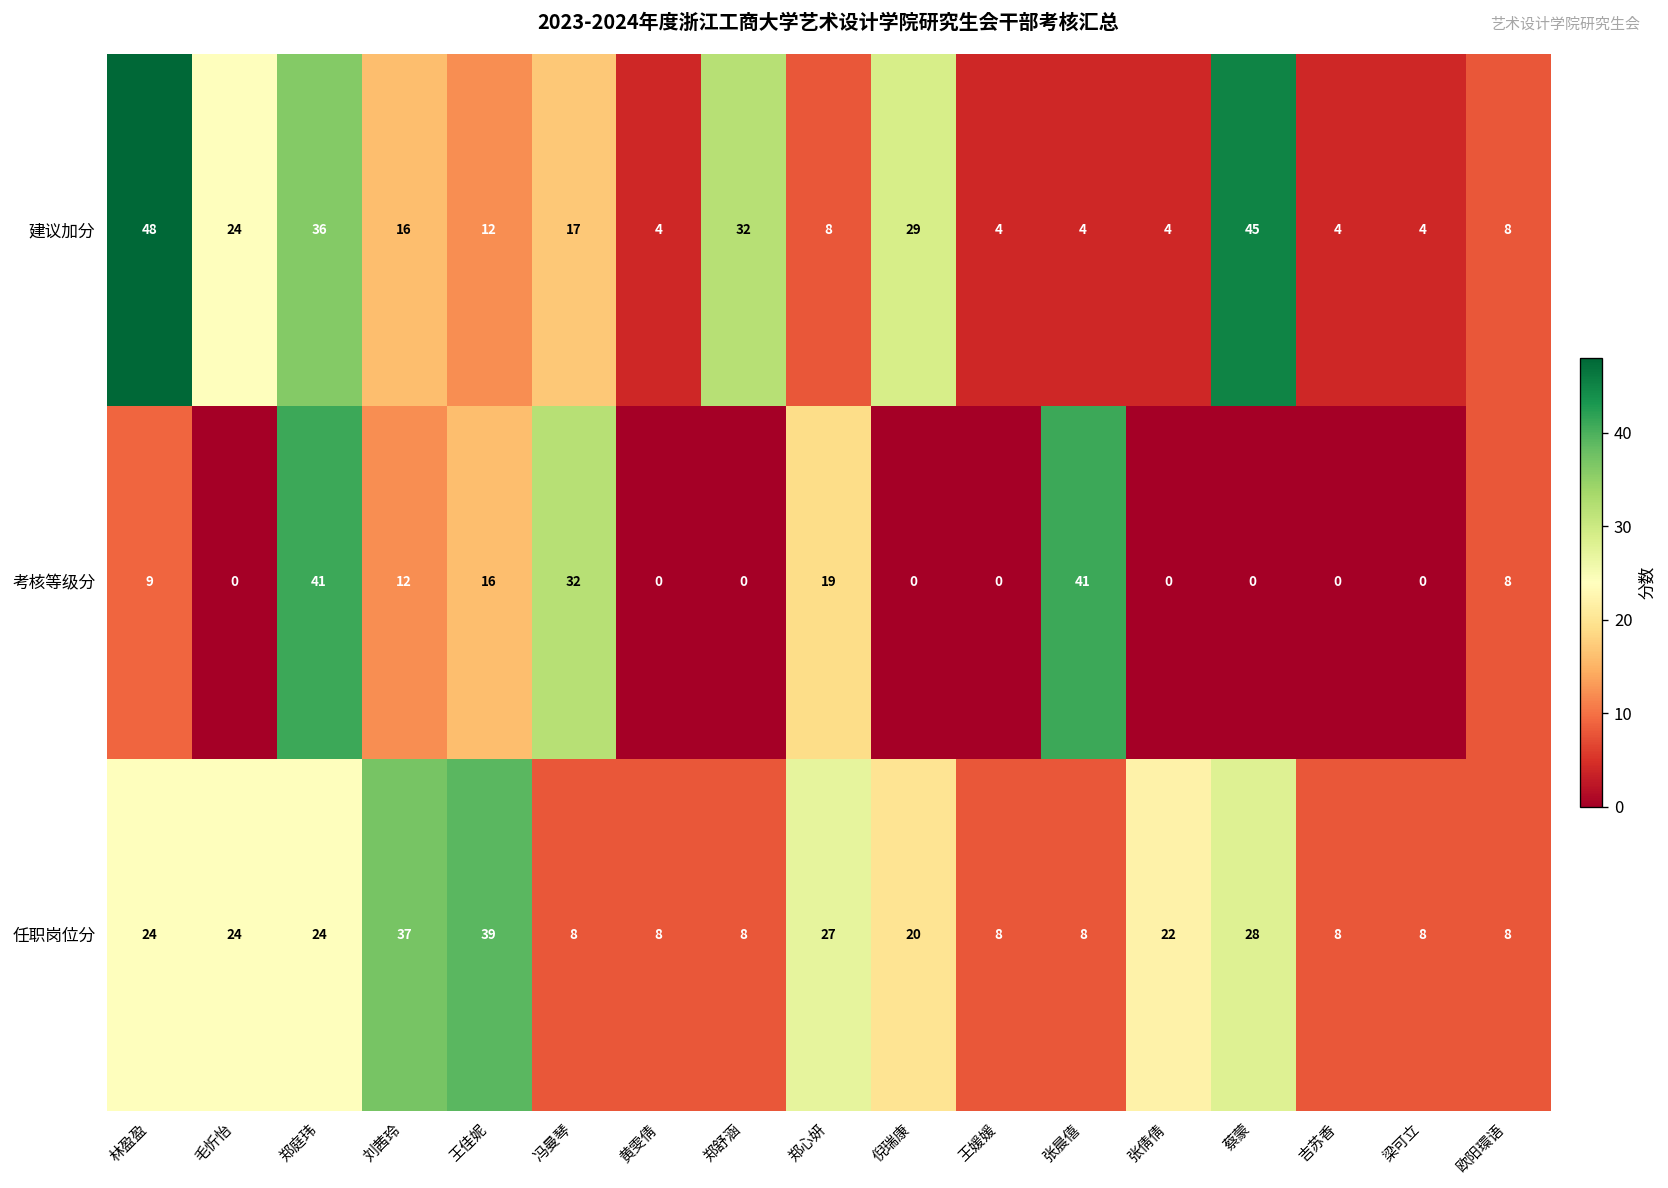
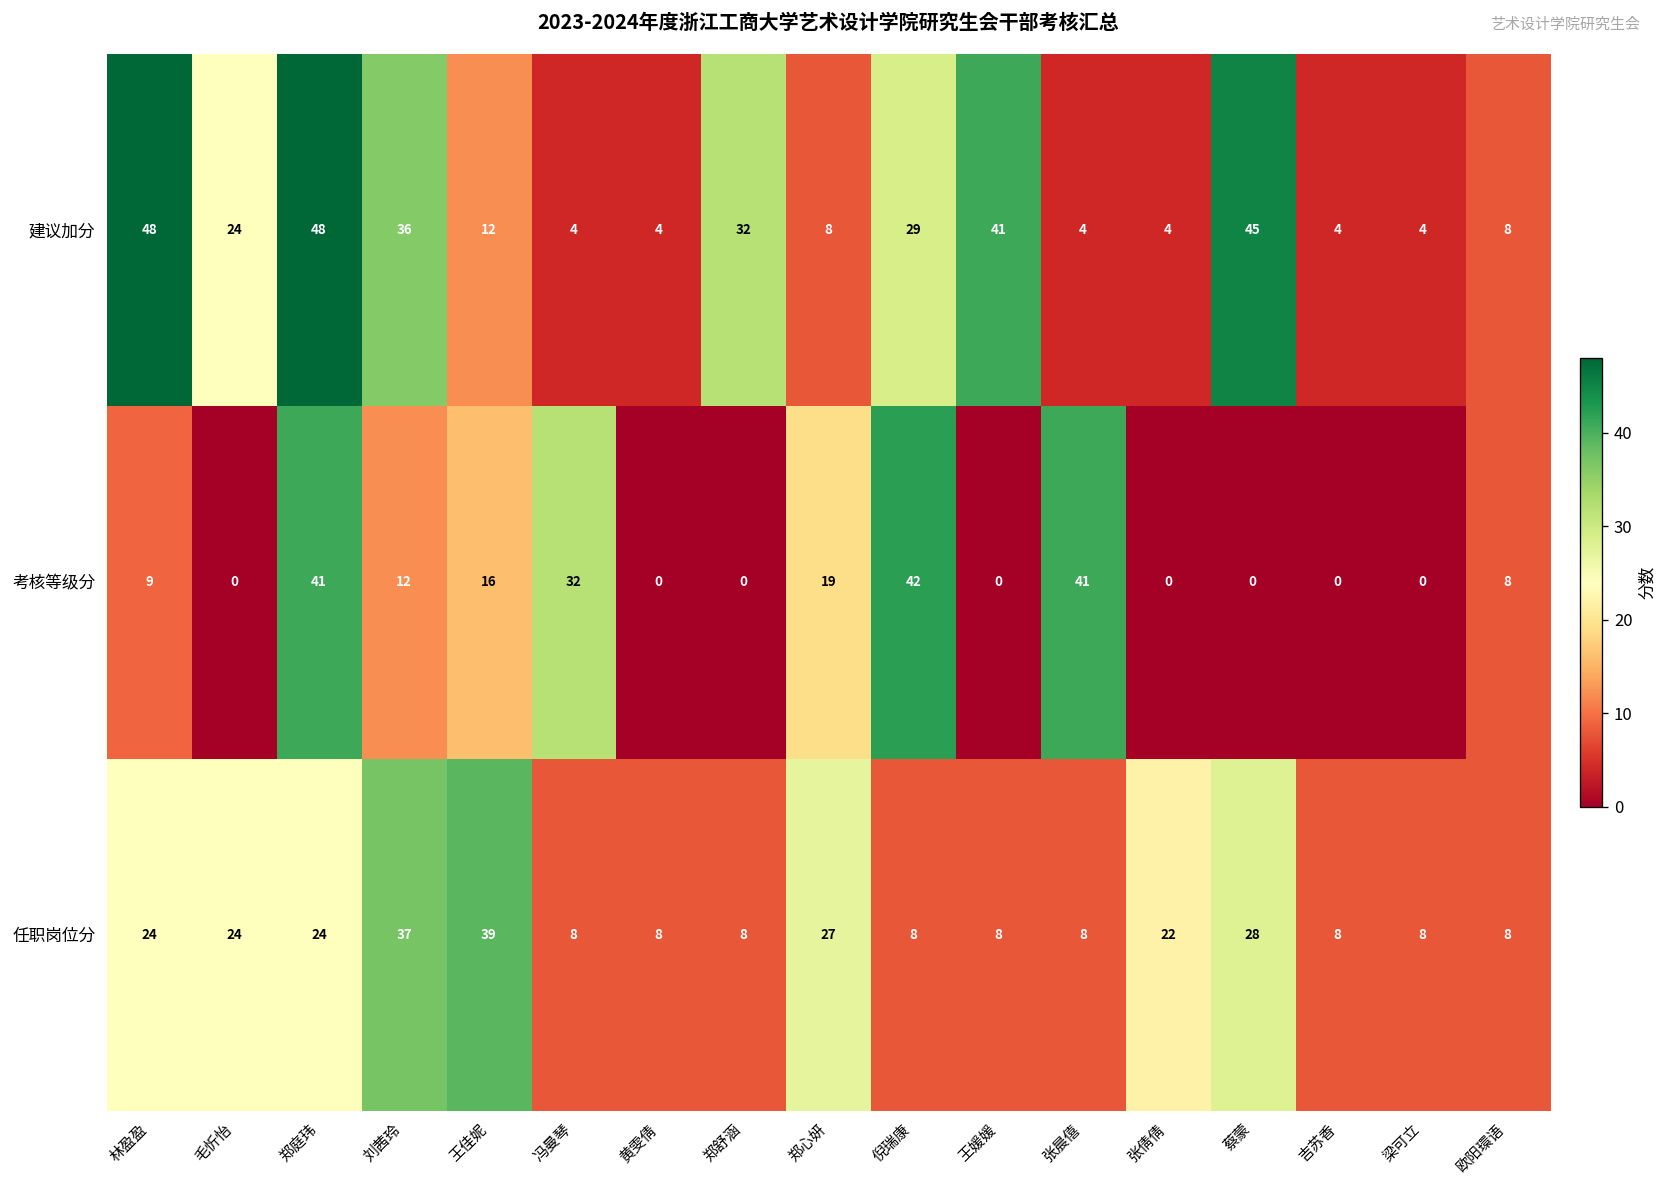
建议加分, 郑庭玮: 36 -> 48
建议加分, 刘茜玲: 16 -> 36
建议加分, 冯曼琴: 17 -> 4
建议加分, 王媛媛: 4 -> 41
考核等级分, 倪瑞康: 0 -> 42
任职岗位分, 倪瑞康: 20 -> 8
